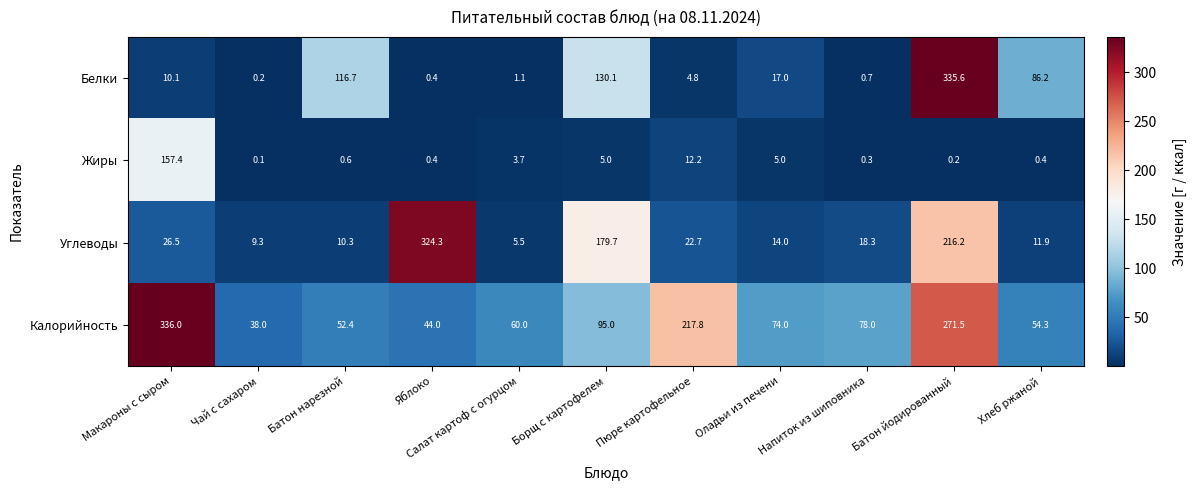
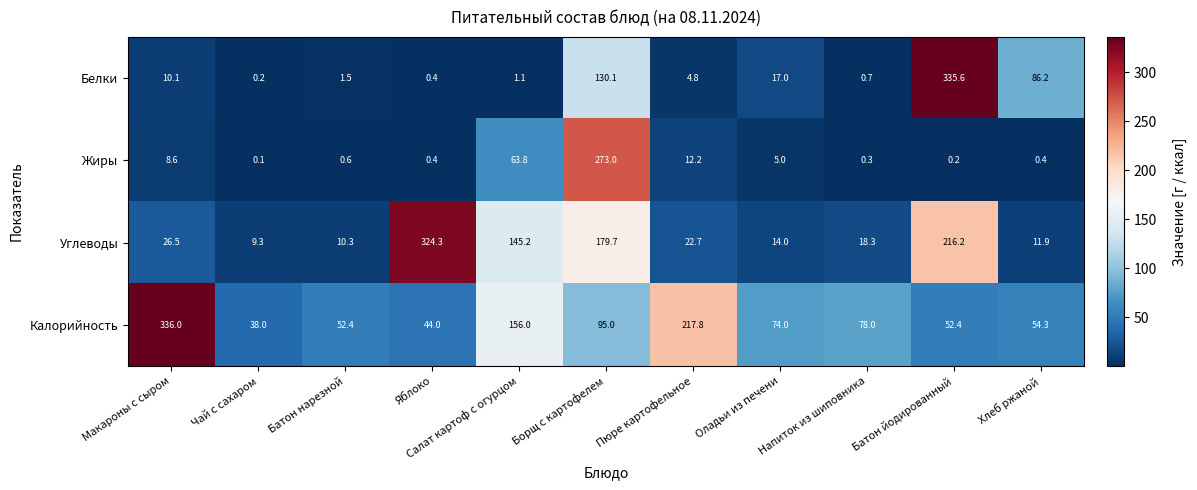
Белки, Батон нарезной: 116.7 -> 1.5
Жиры, Макароны с сыром: 157.4 -> 8.6
Жиры, Салат картоф с огурцом: 3.7 -> 63.8
Жиры, Борщ с картофелем: 5.0 -> 273.0
Углеводы, Салат картоф с огурцом: 5.5 -> 145.2
Калорийность, Салат картоф с огурцом: 60.0 -> 156.0
Калорийность, Батон йодированный: 271.5 -> 52.4
